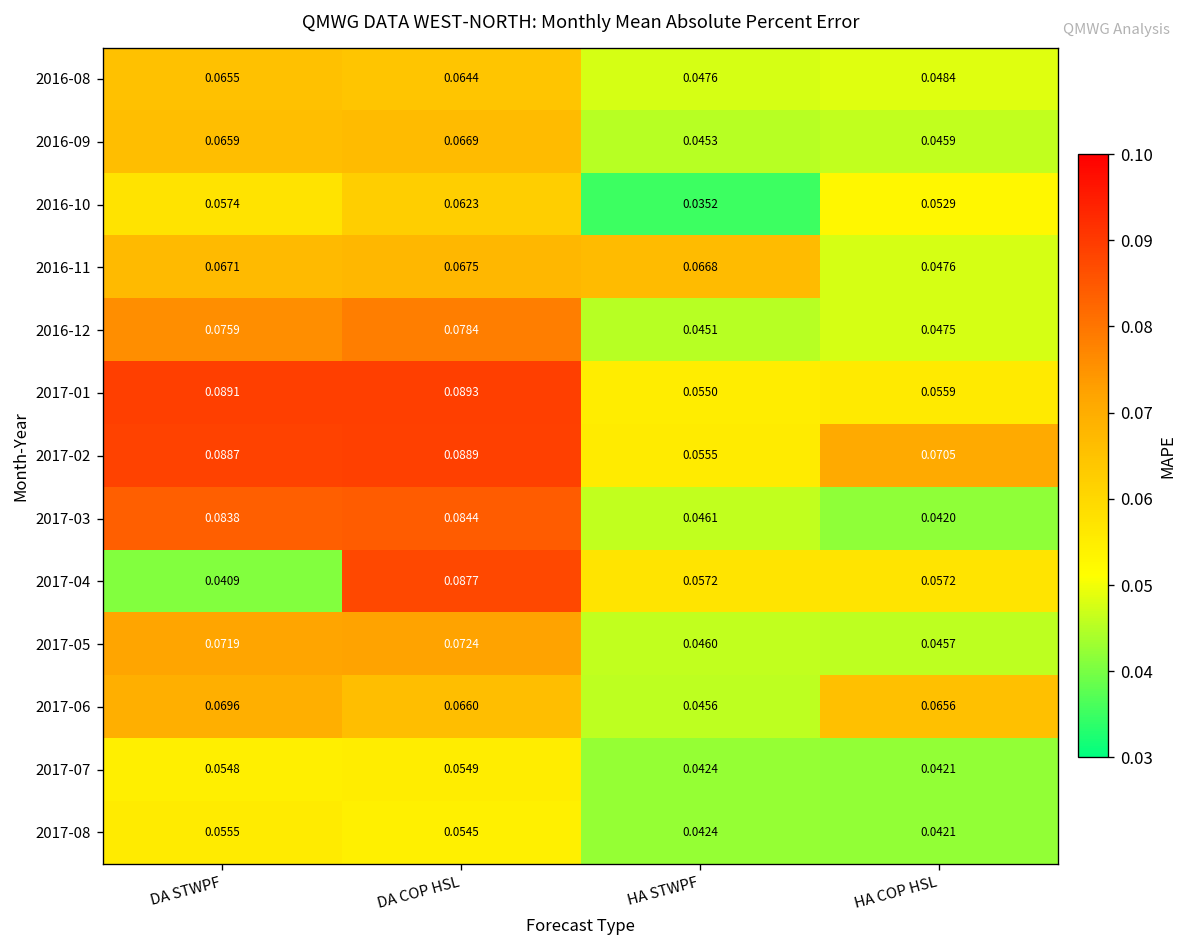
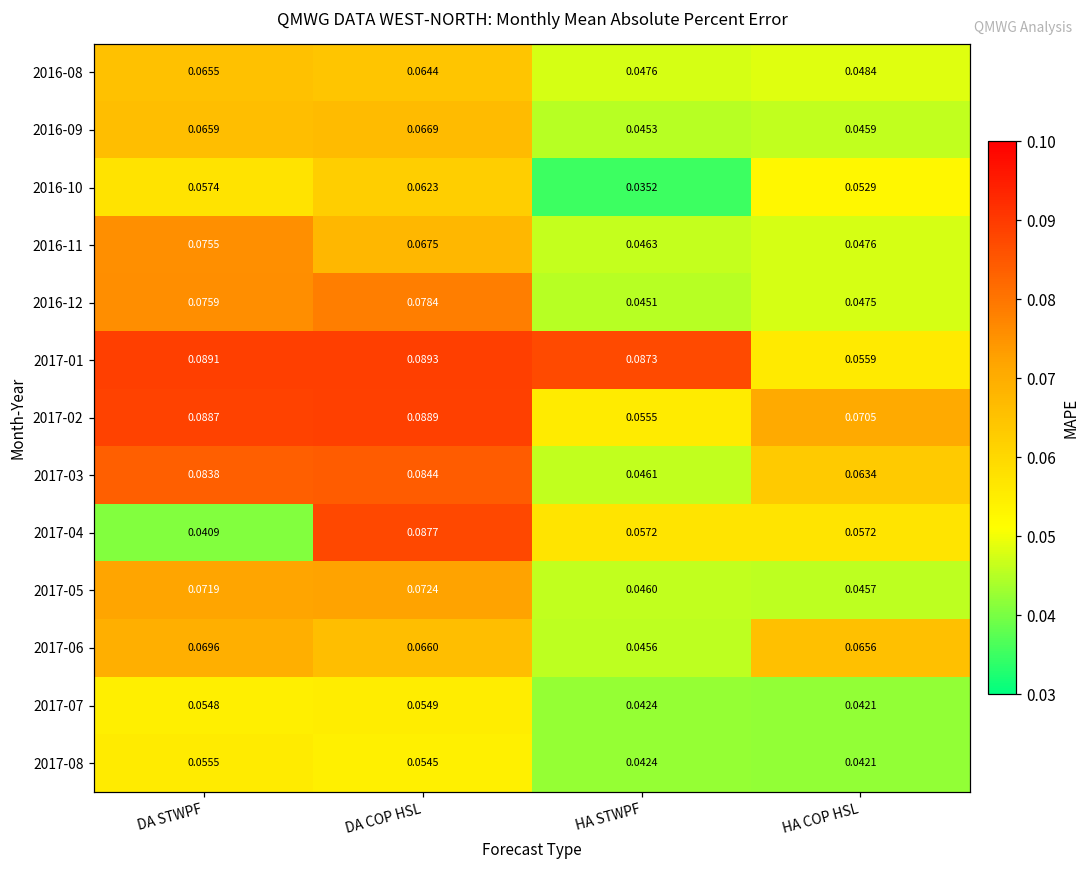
2016-11, DA STWPF: 0.0671 -> 0.0755
2016-11, HA STWPF: 0.0668 -> 0.0463
2017-01, HA STWPF: 0.0550 -> 0.0873
2017-03, HA COP HSL: 0.0420 -> 0.0634
